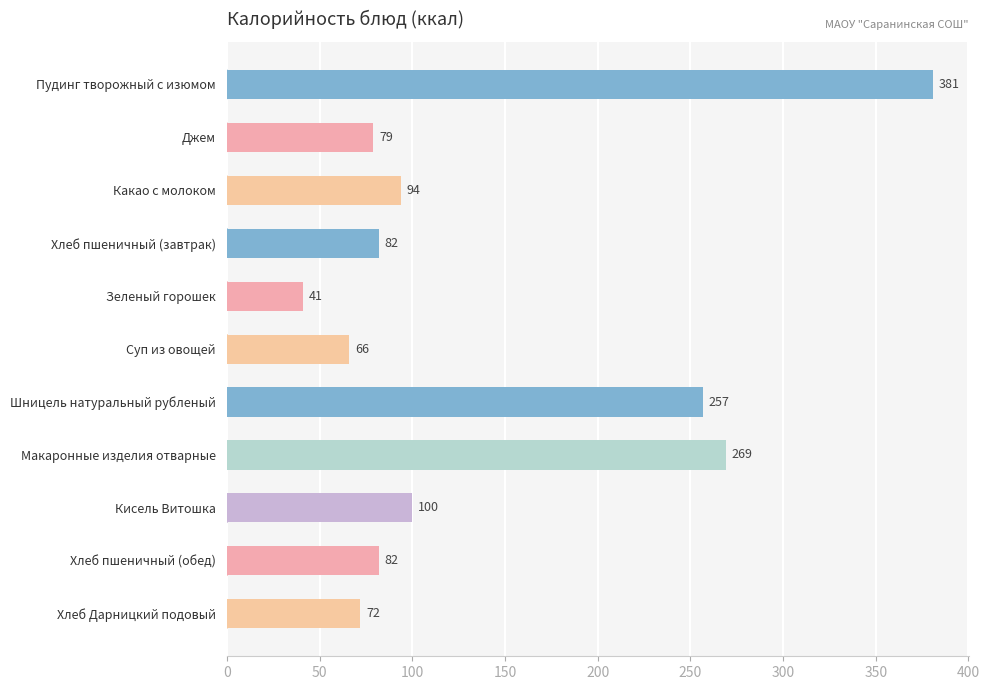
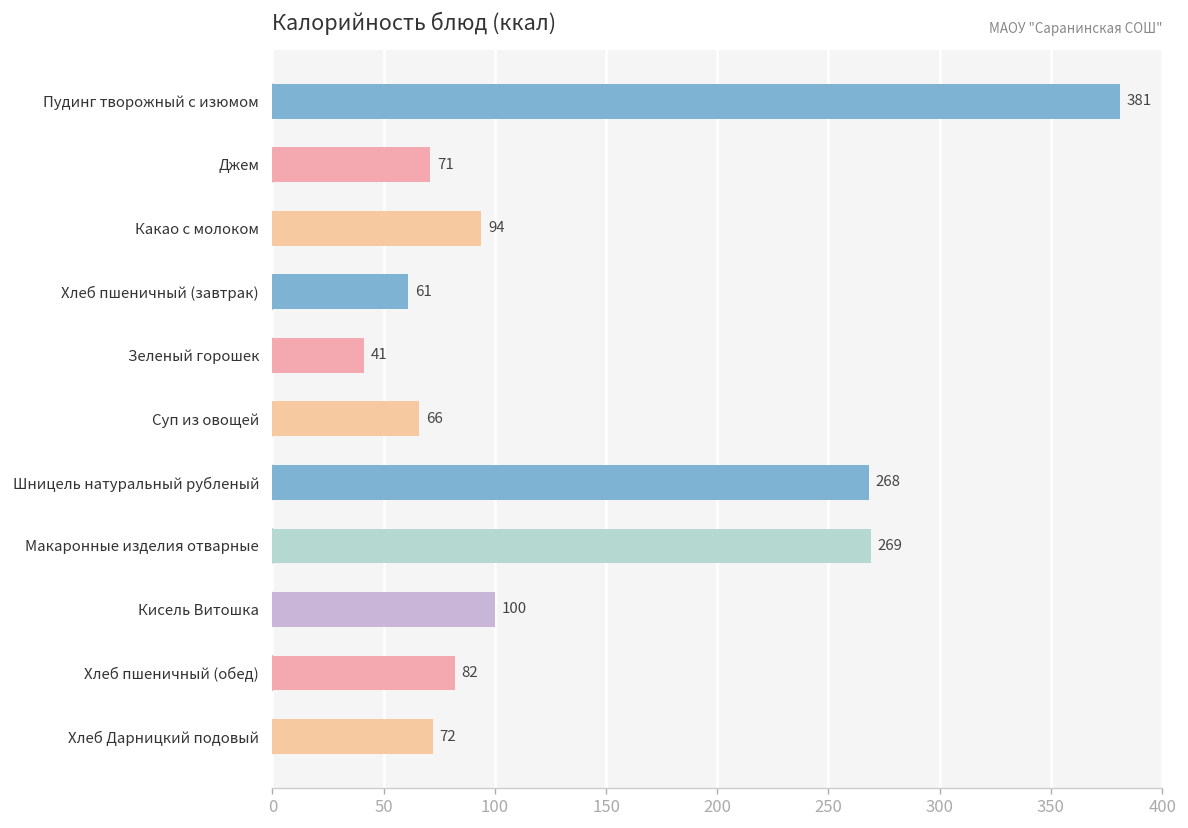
Джем: 79 -> 71
Хлеб пшеничный (завтрак): 82 -> 61
Шницель натуральный рубленый: 257 -> 268
